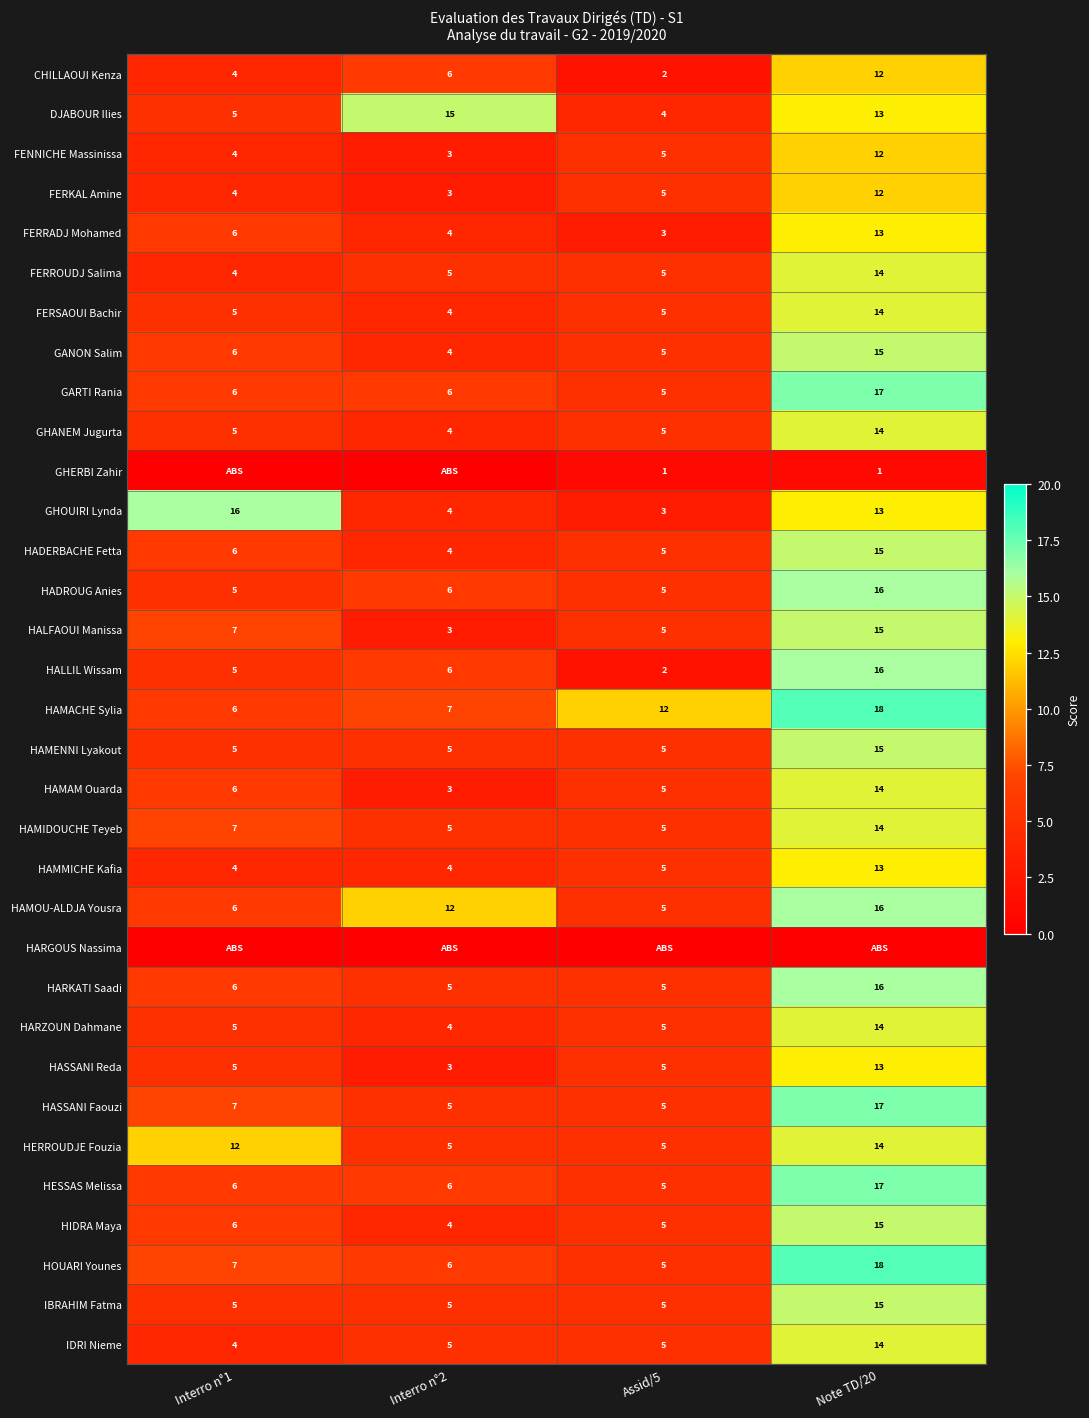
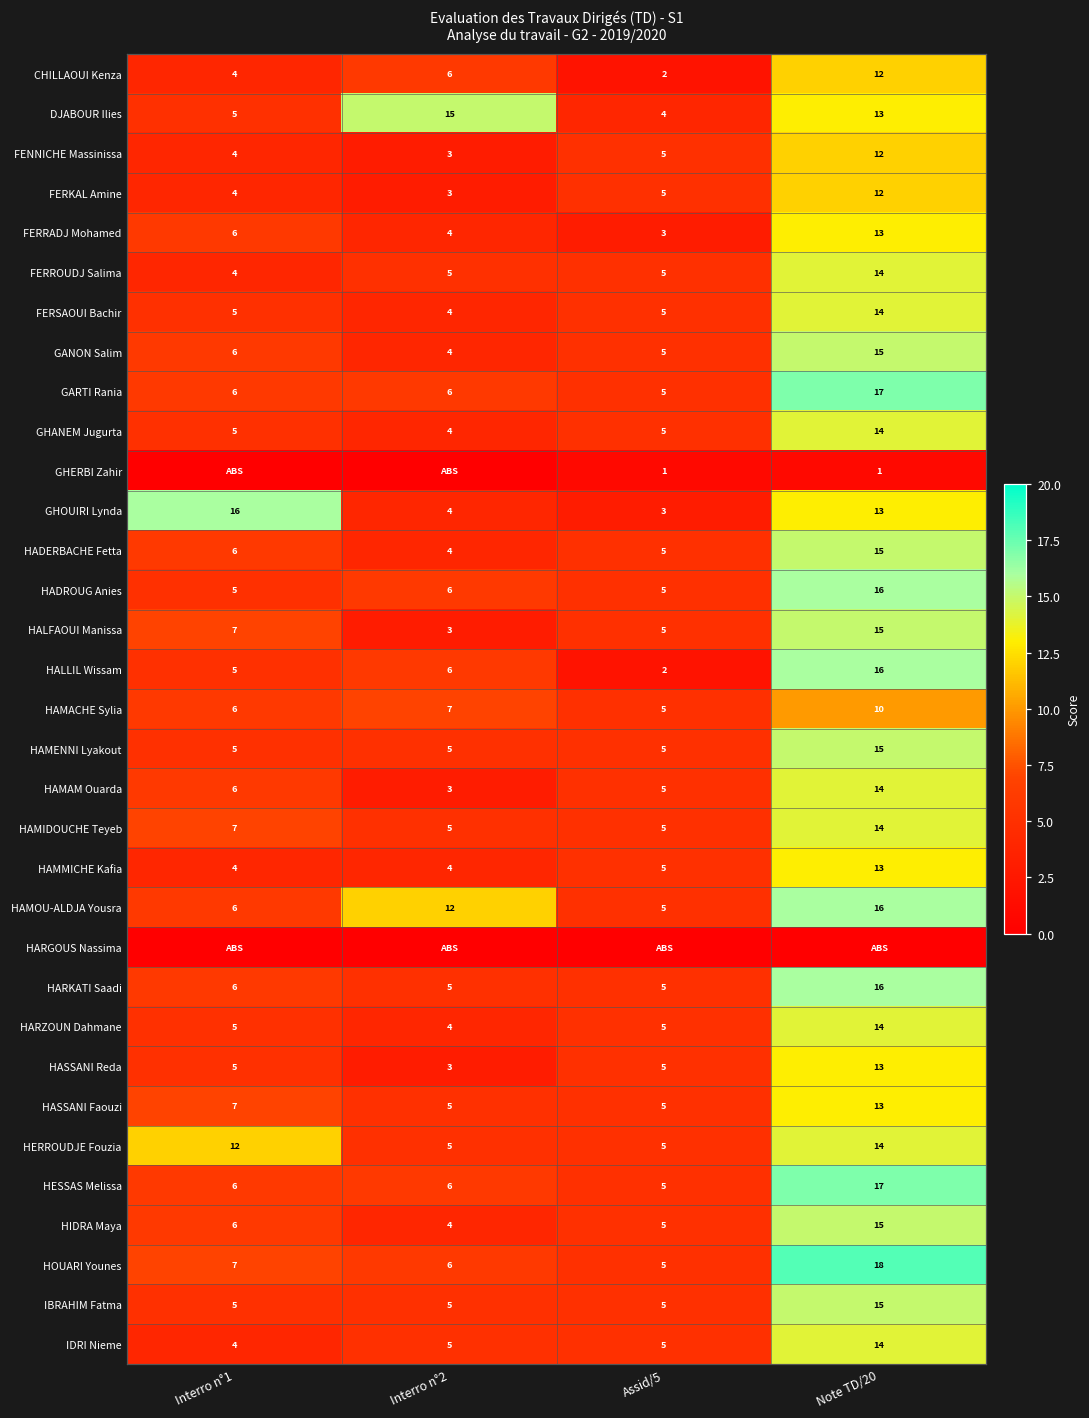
HAMACHE Sylia, Assid/5: 12 -> 5
HAMACHE Sylia, Note TD/20: 18 -> 10
HASSANI Faouzi, Note TD/20: 17 -> 13
